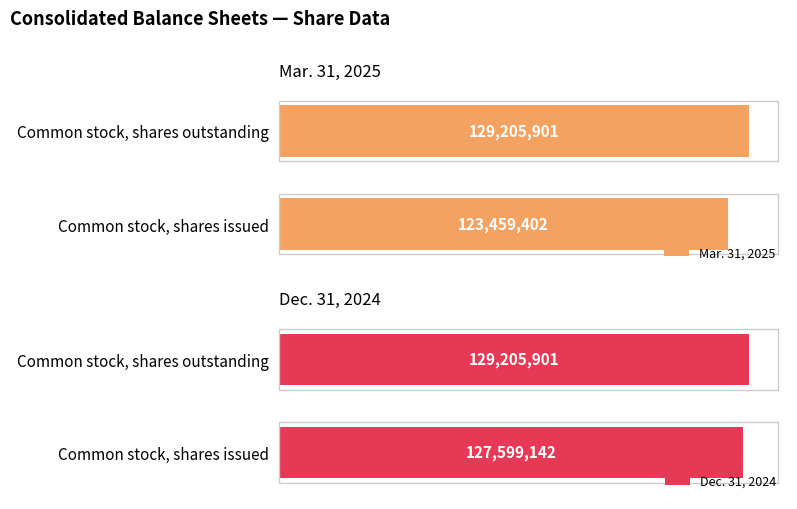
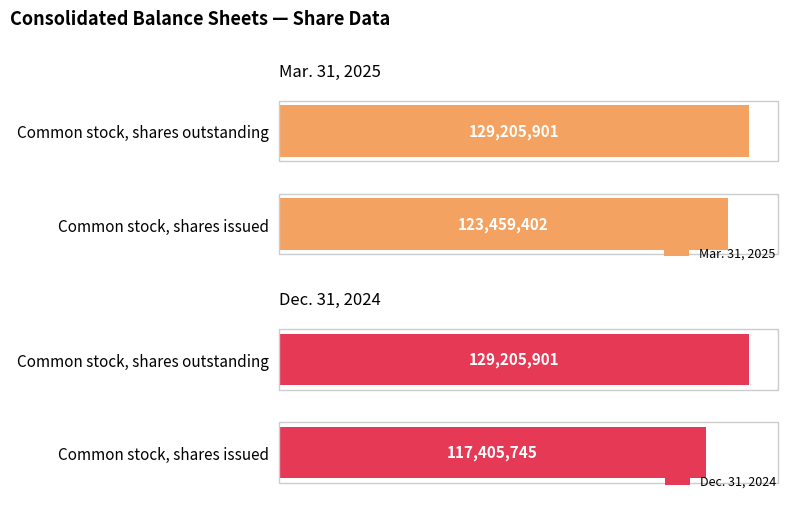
Dec. 31, 2024, Common stock, shares issued: 127,599,142 -> 117,405,745
